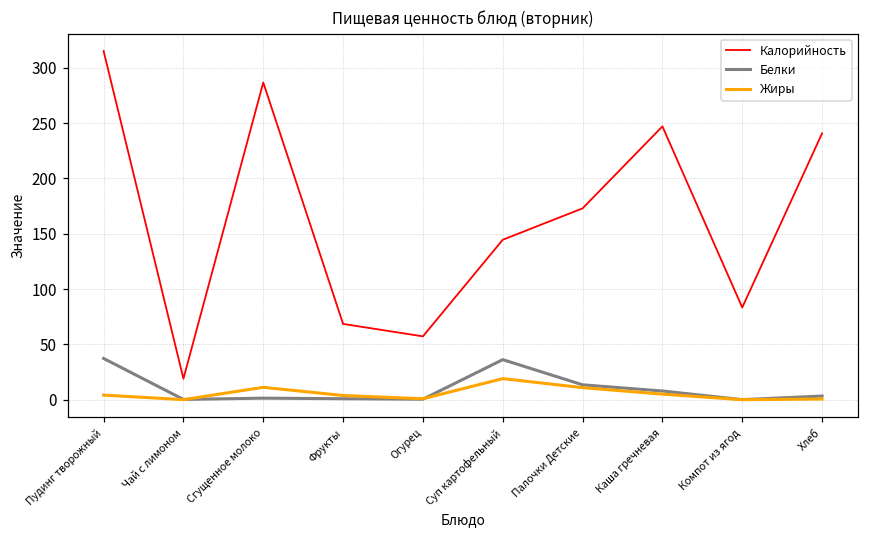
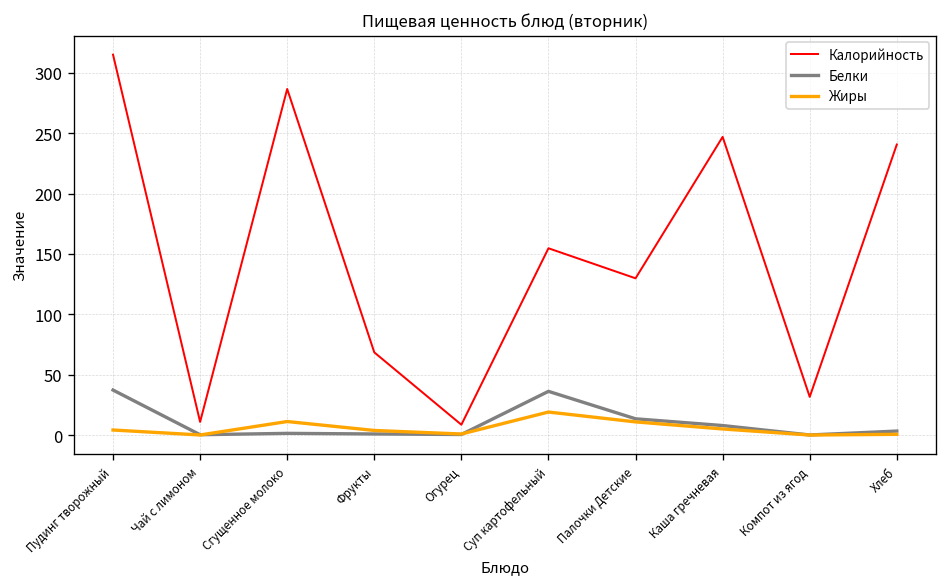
Калорийность, Чай с лимоном: 19 -> 11
Калорийность, Огурец: 57 -> 9
Калорийность, Суп картофельный: 145 -> 155
Калорийность, Палочки Детские: 173 -> 130
Калорийность, Компот из ягод: 83 -> 32
